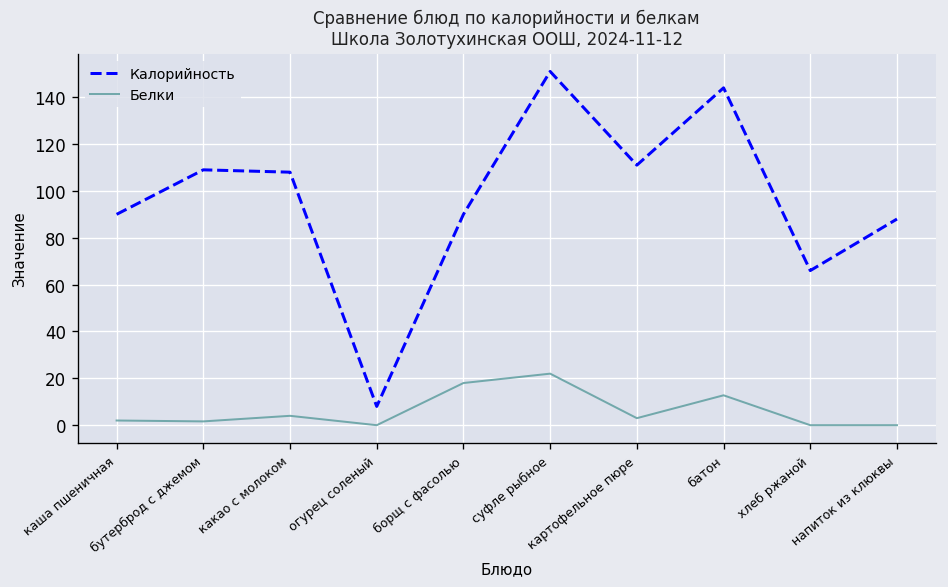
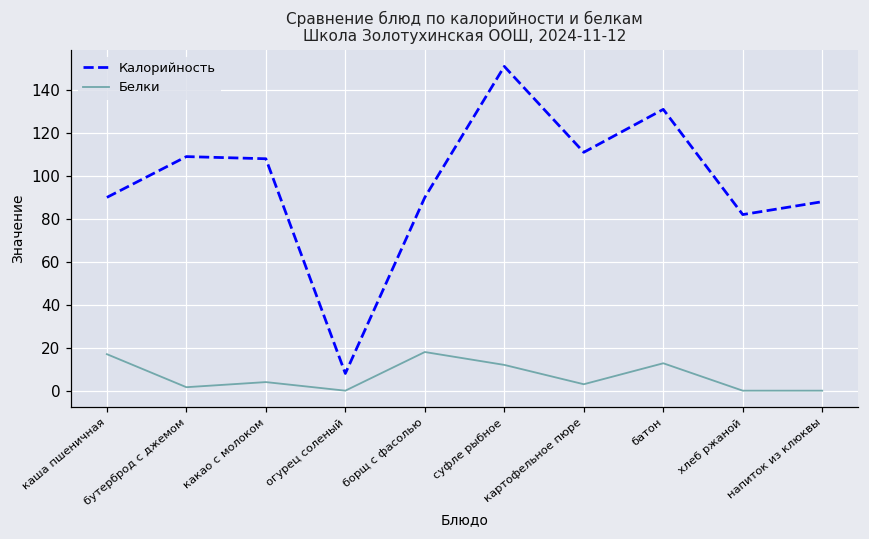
Белки, каша пшеничная: 2 -> 17
Белки, суфле рыбное: 22 -> 12
Калорийность, батон: 144 -> 131
Калорийность, хлеб ржаной: 66 -> 82
